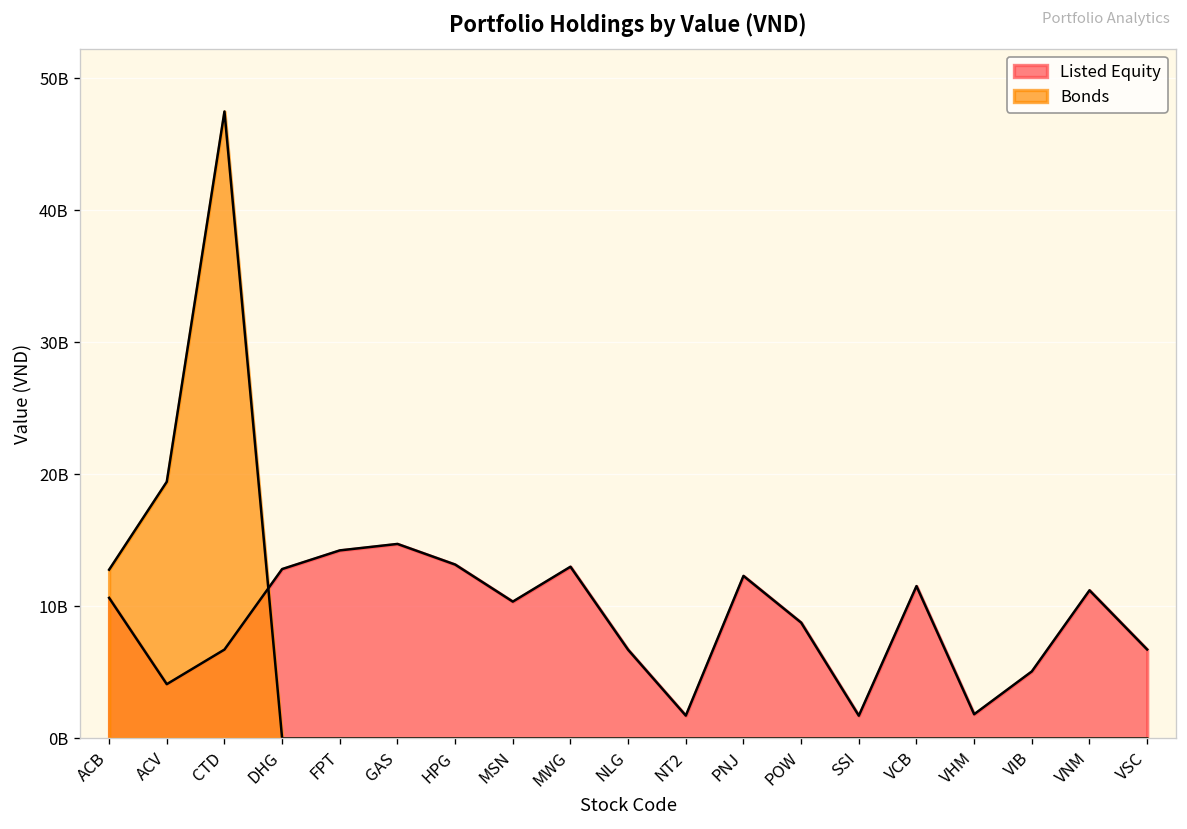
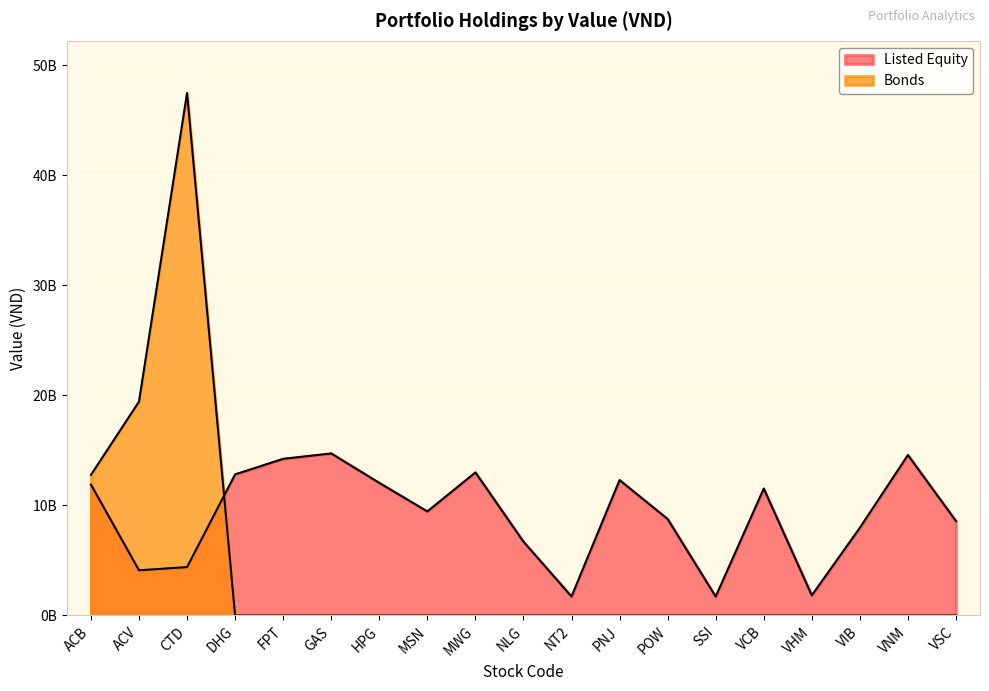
Listed Equity, ACB: 10600000000 -> 11900000000
Listed Equity, CTD: 6700000000 -> 4400000000
Listed Equity, HPG: 13200000000 -> 12000000000
Listed Equity, MSN: 10400000000 -> 9500000000
Listed Equity, VIB: 5100000000 -> 8000000000
Listed Equity, VNM: 11200000000 -> 14600000000
Listed Equity, VSC: 6700000000 -> 8600000000
